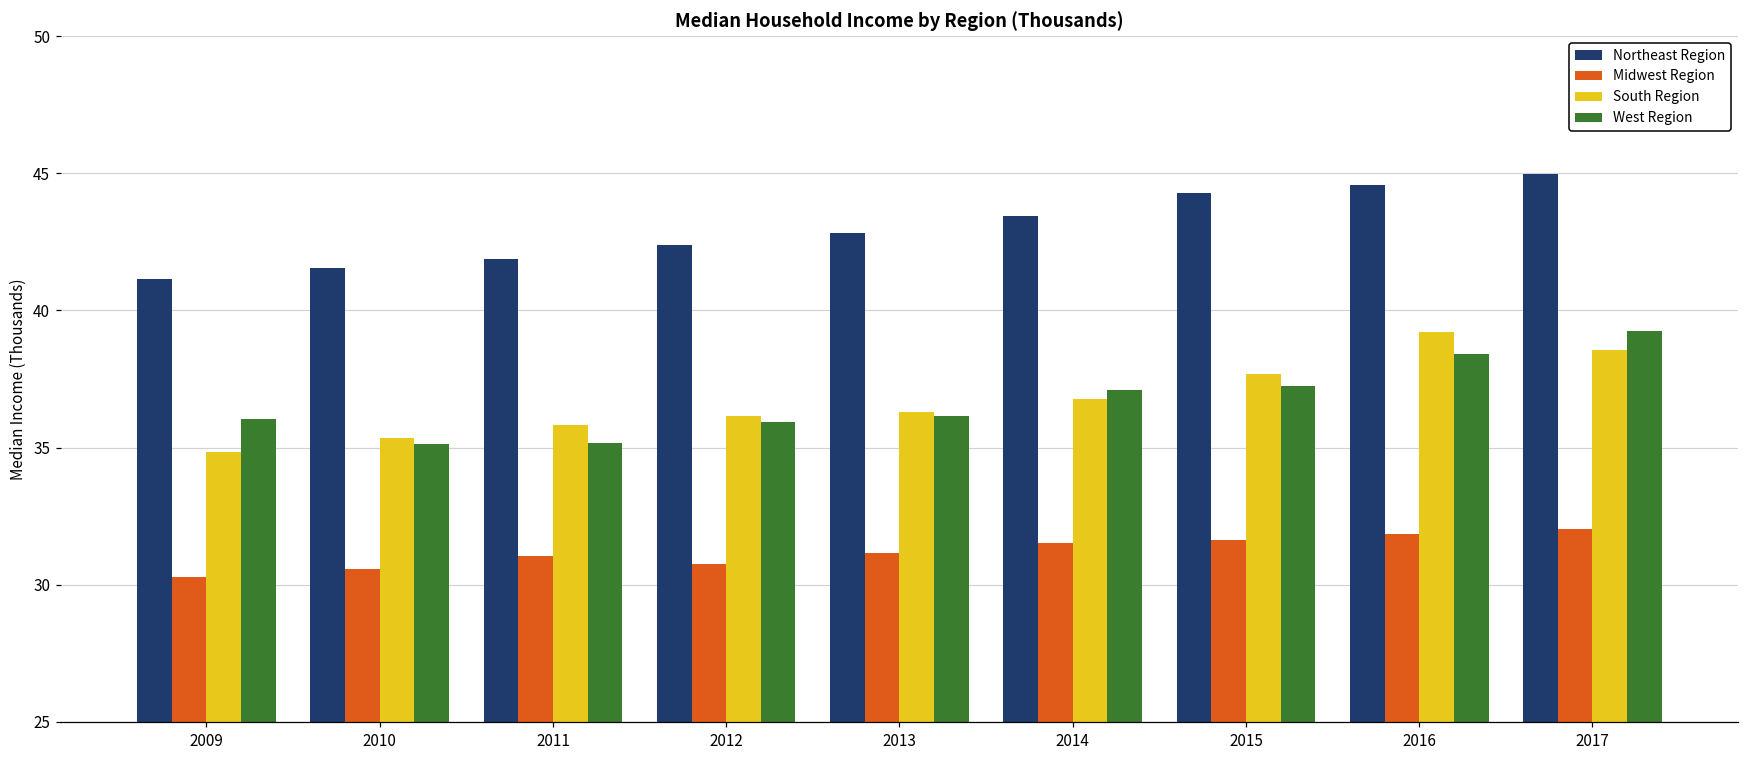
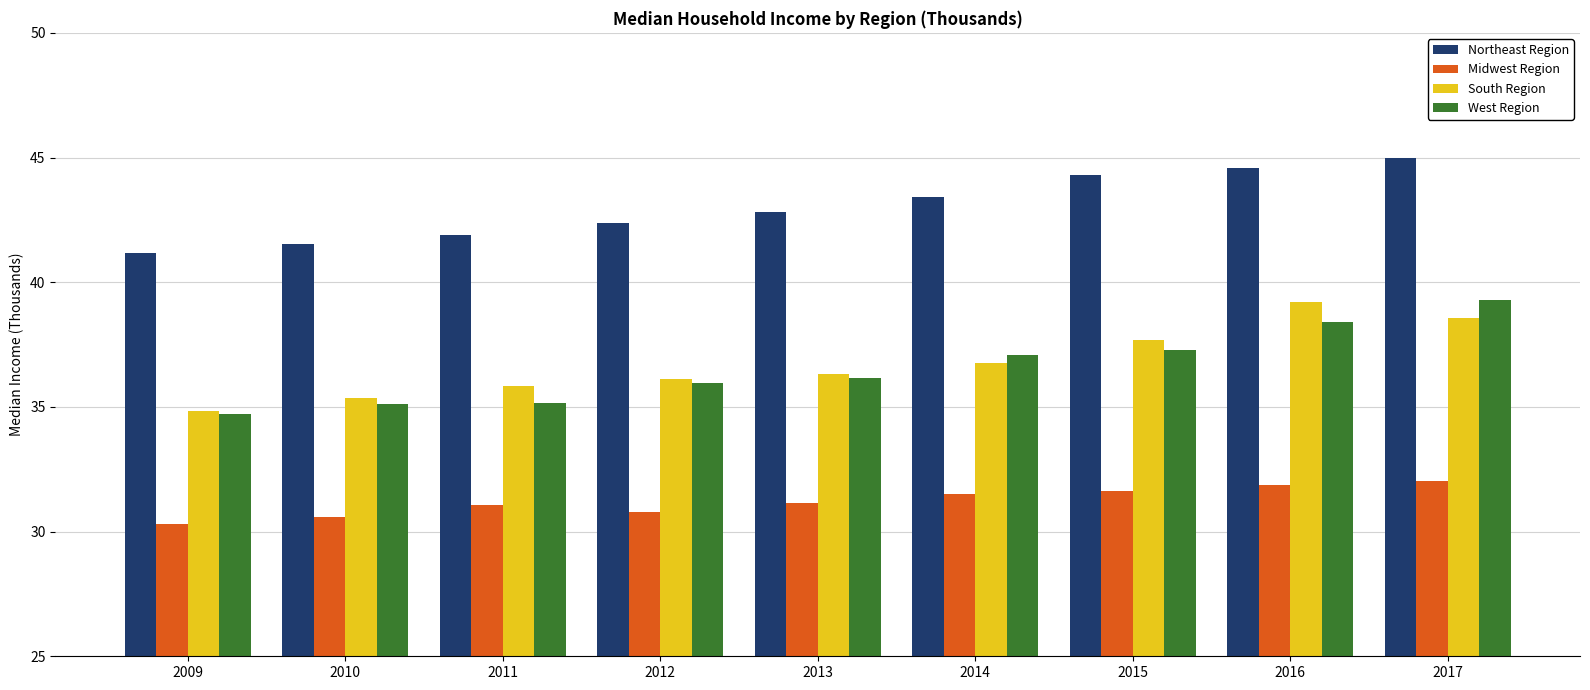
West Region, 2009: 36.1 -> 34.7
